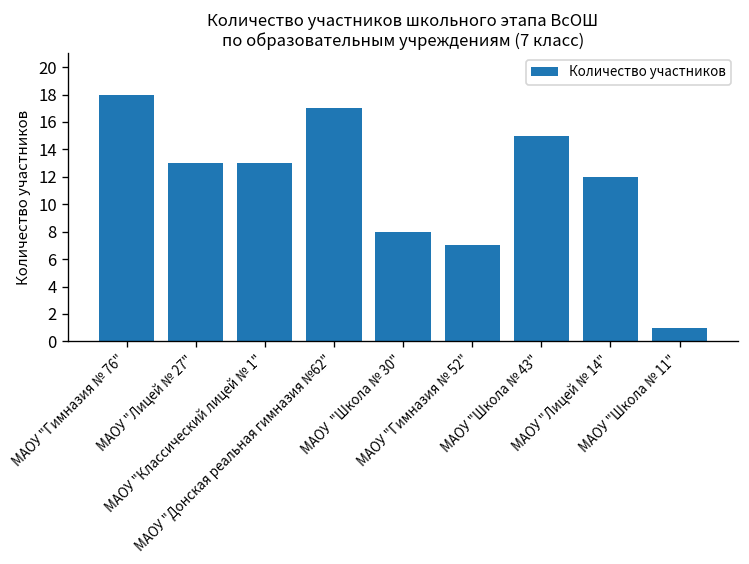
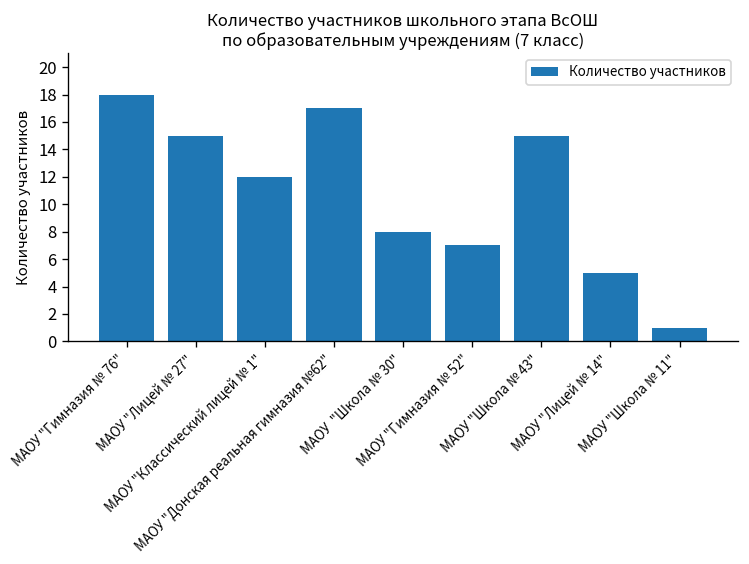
МАОУ "Лицей № 27": 13 -> 15
МАОУ "Классический лицей № 1": 13 -> 12
МАОУ "Лицей № 14": 12 -> 5
